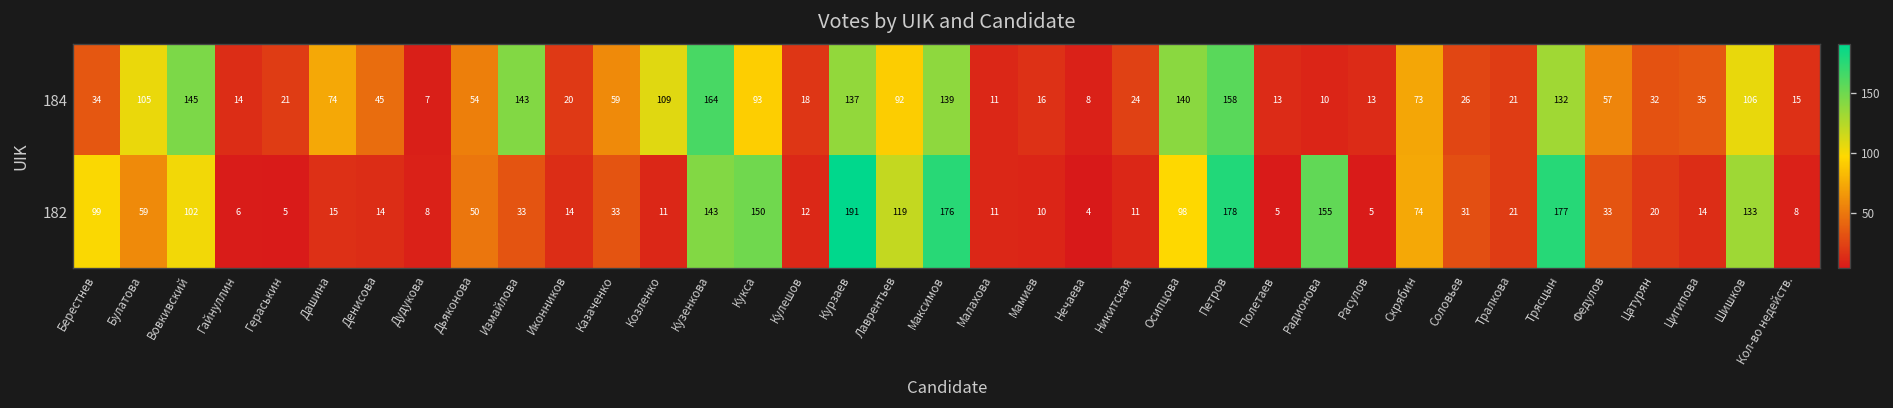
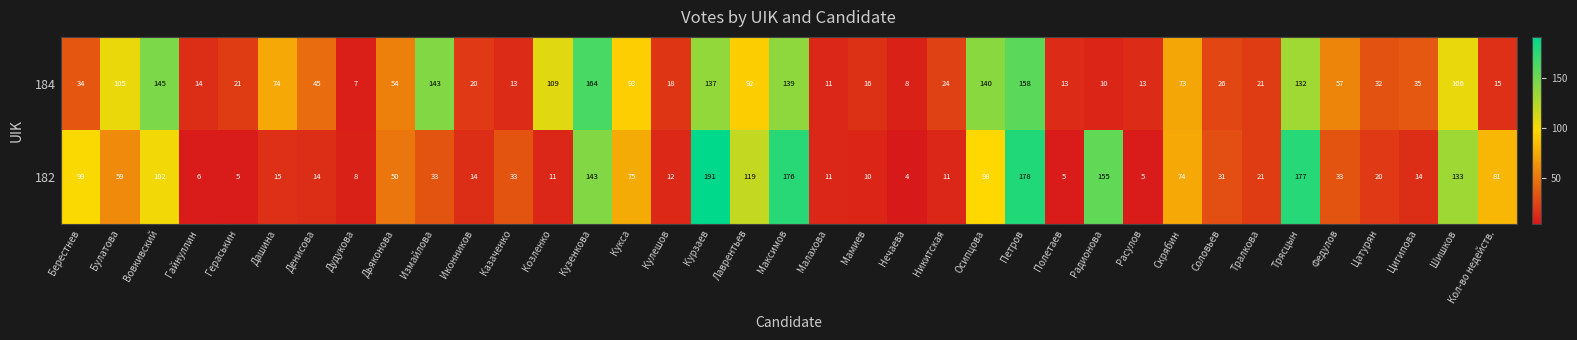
184, Казаченко: 59 -> 13
182, Кукса: 150 -> 75
182, Кол-во недейств.: 8 -> 81
